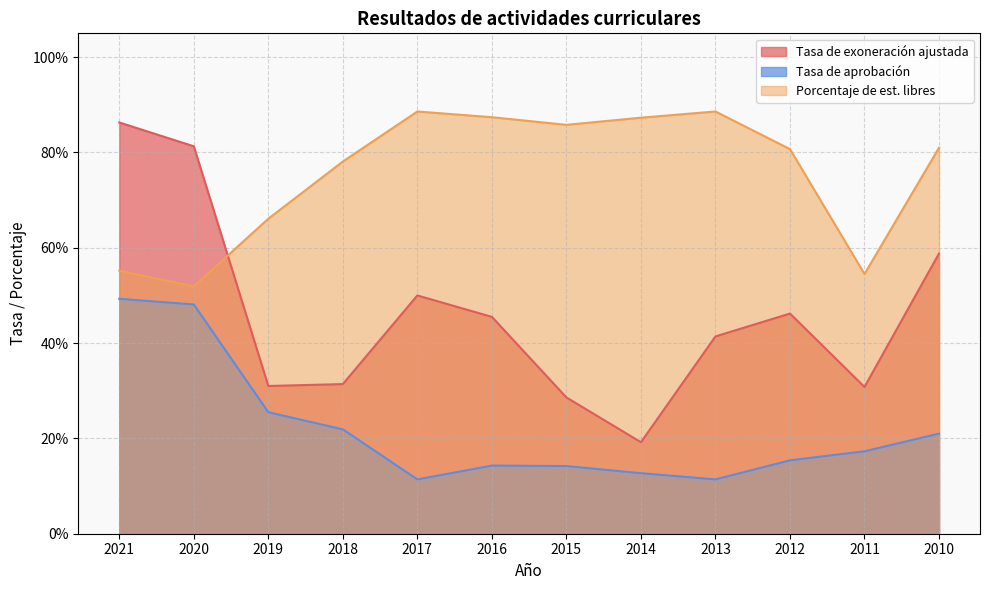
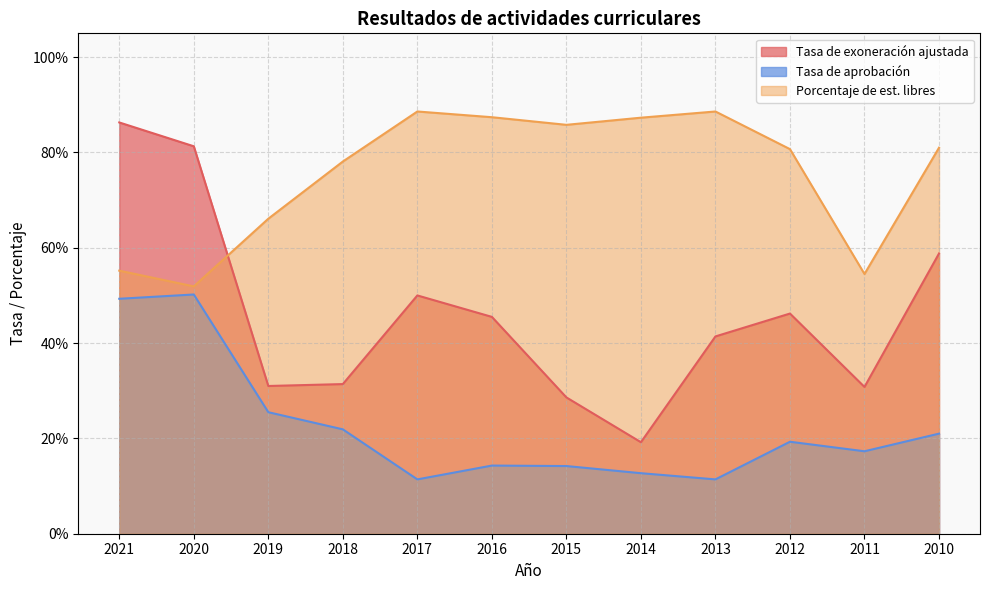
Tasa de aprobación, 2020: 48% -> 50%
Tasa de aprobación, 2012: 15% -> 19%
